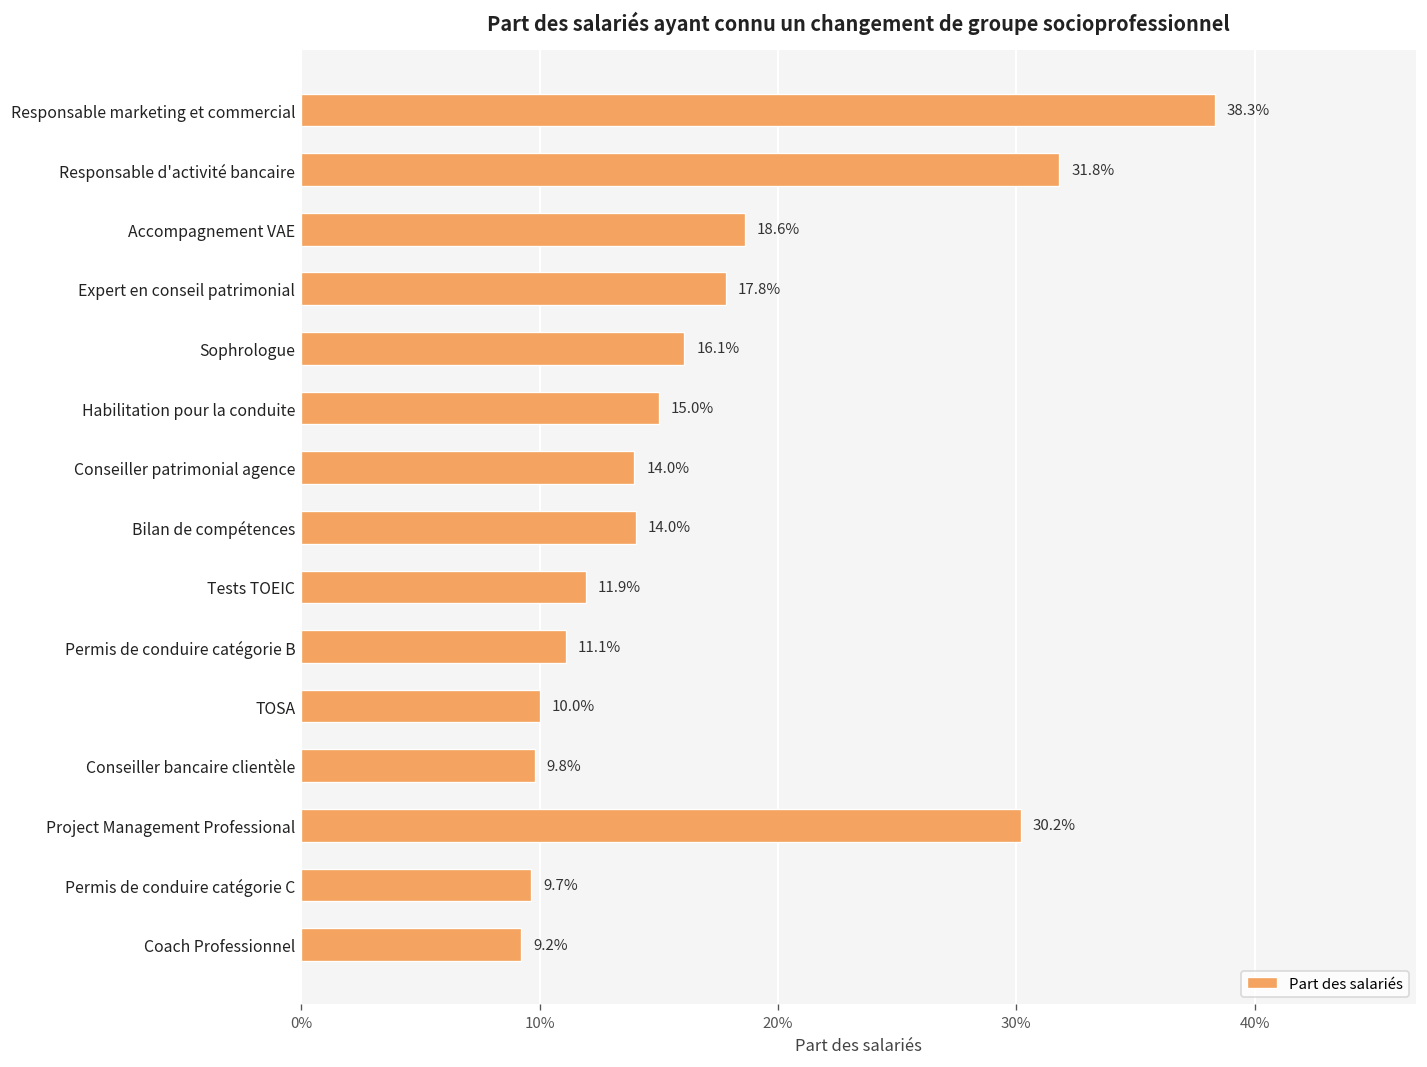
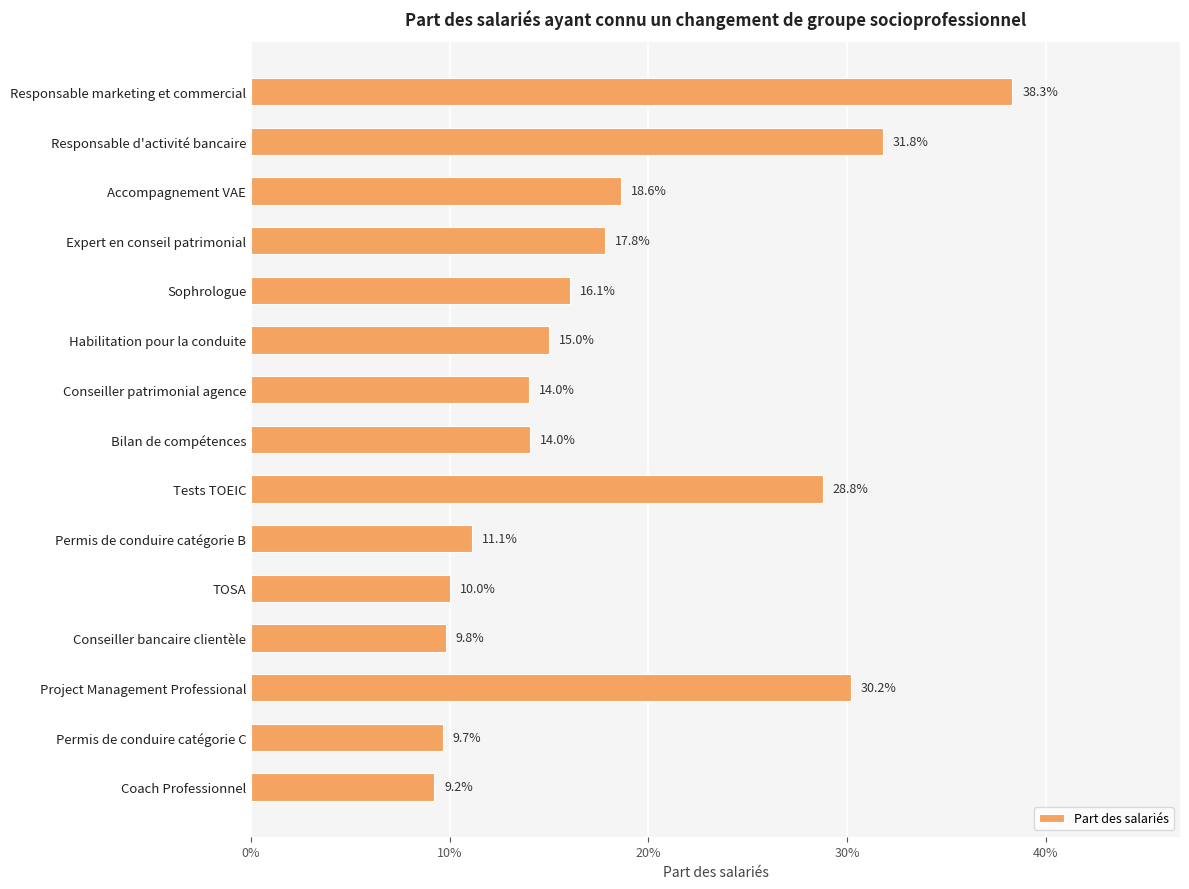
Tests TOEIC: 11.9% -> 28.8%
